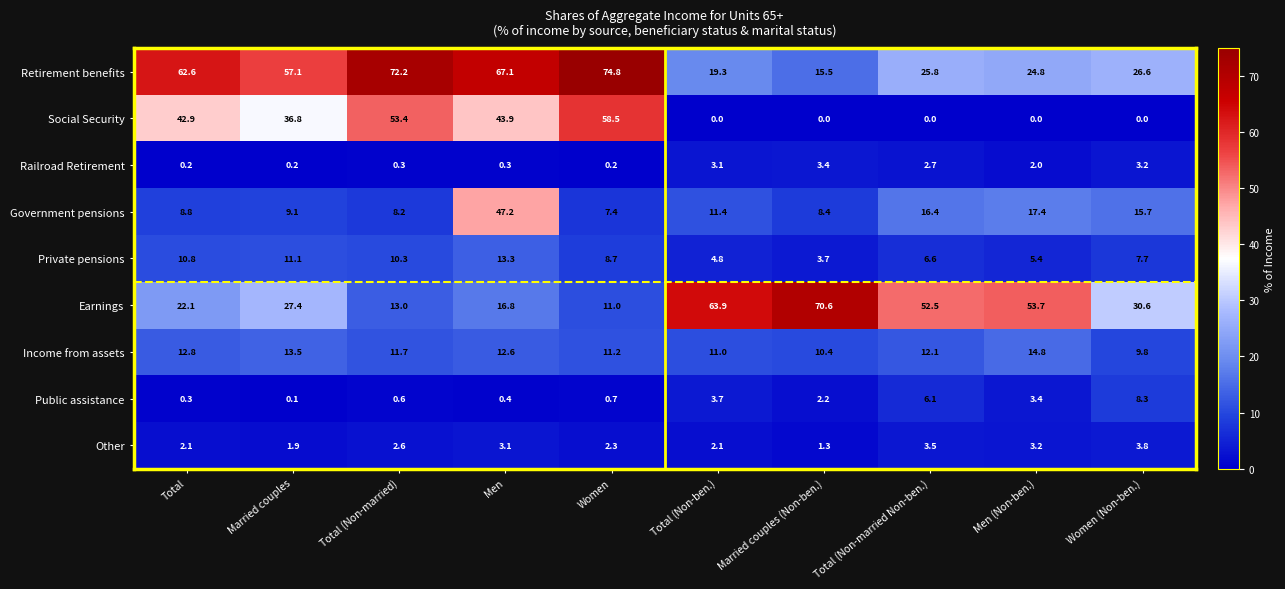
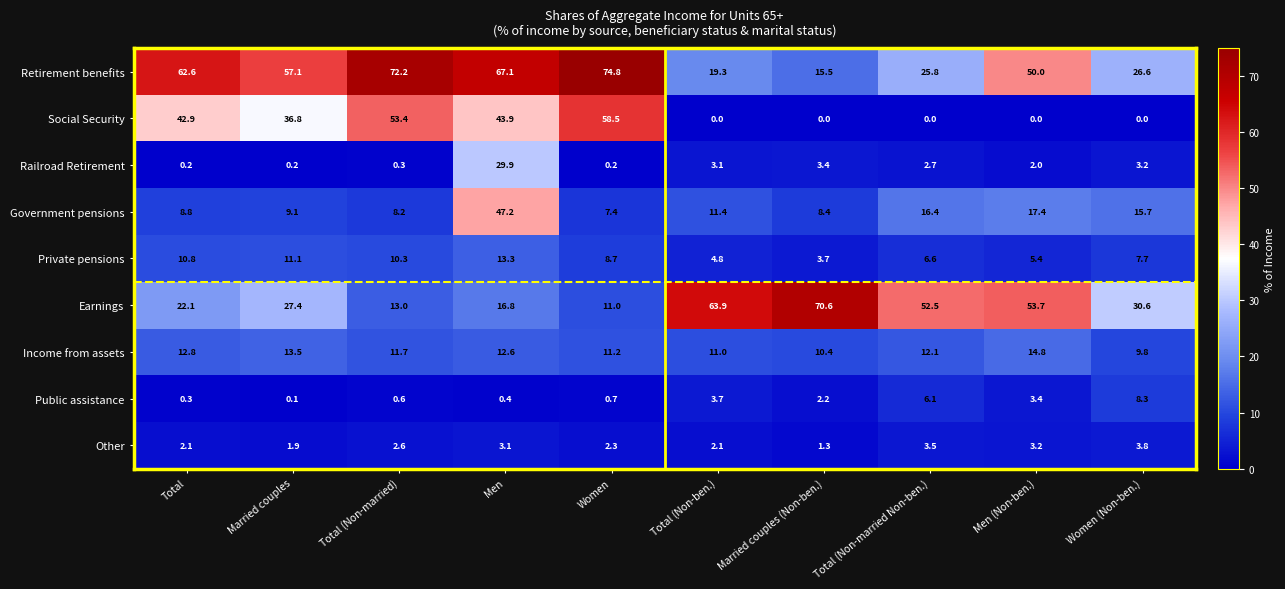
Retirement benefits, Men (Non-ben.): 24.8 -> 50.0
Railroad Retirement, Men: 0.3 -> 29.9
